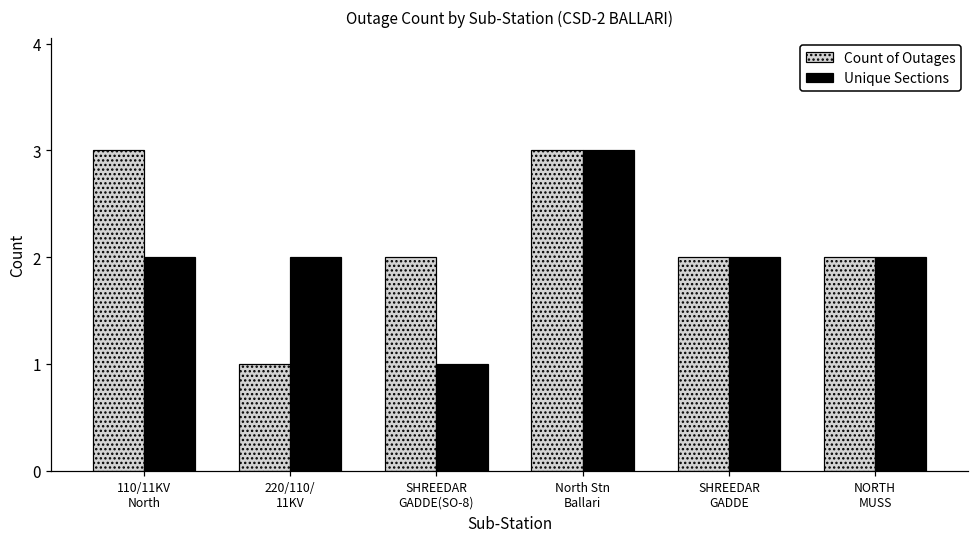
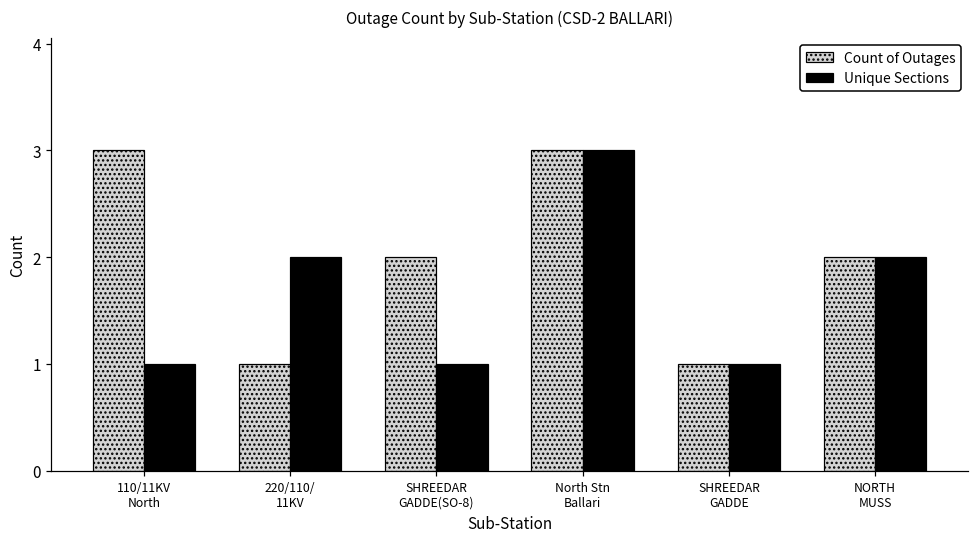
Unique Sections, 110/11KV North: 2 -> 1
Count of Outages, SHREEDAR GADDE: 2 -> 1
Unique Sections, SHREEDAR GADDE: 2 -> 1
